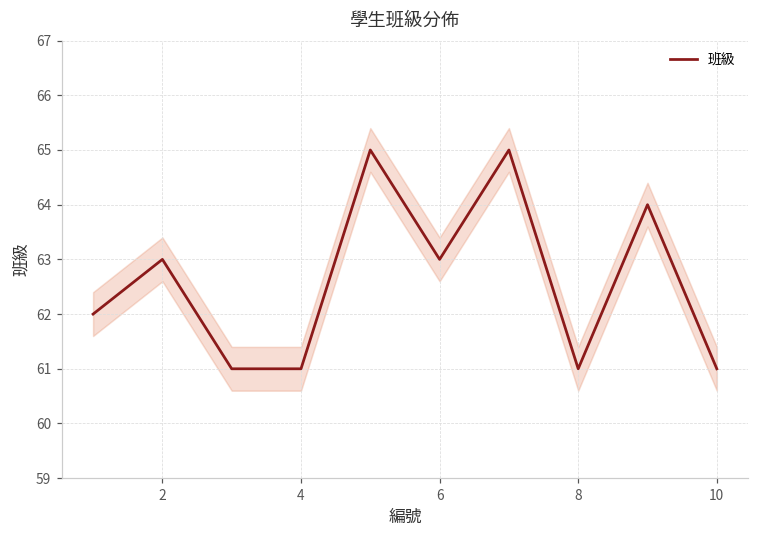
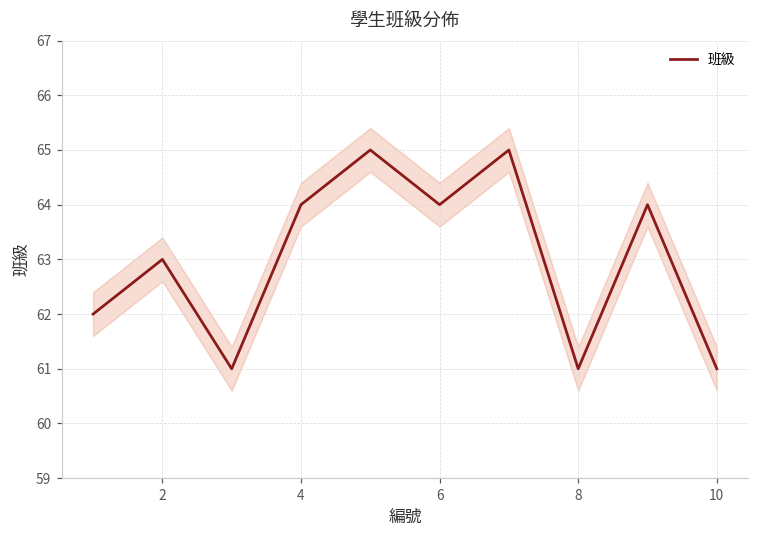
班級, 4: 61 -> 64
班級, 6: 63 -> 64
